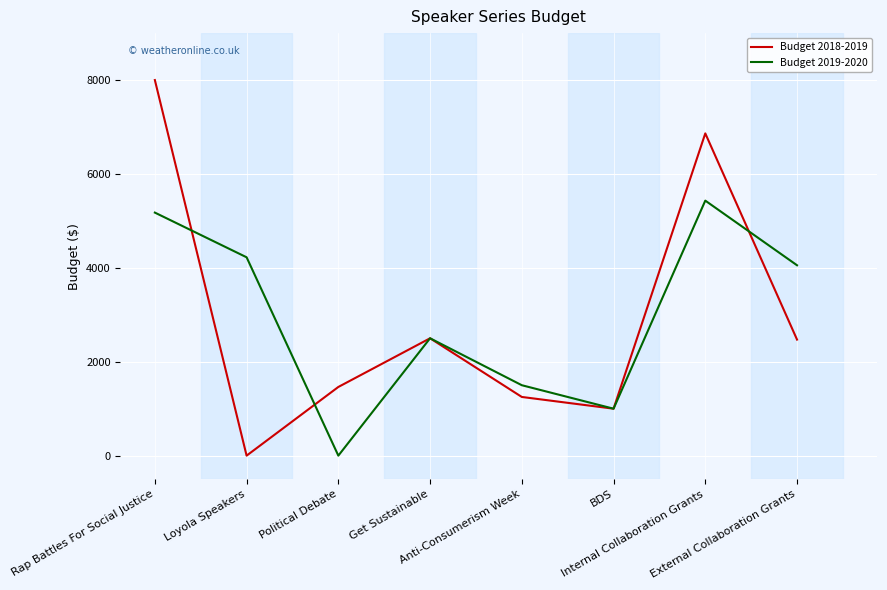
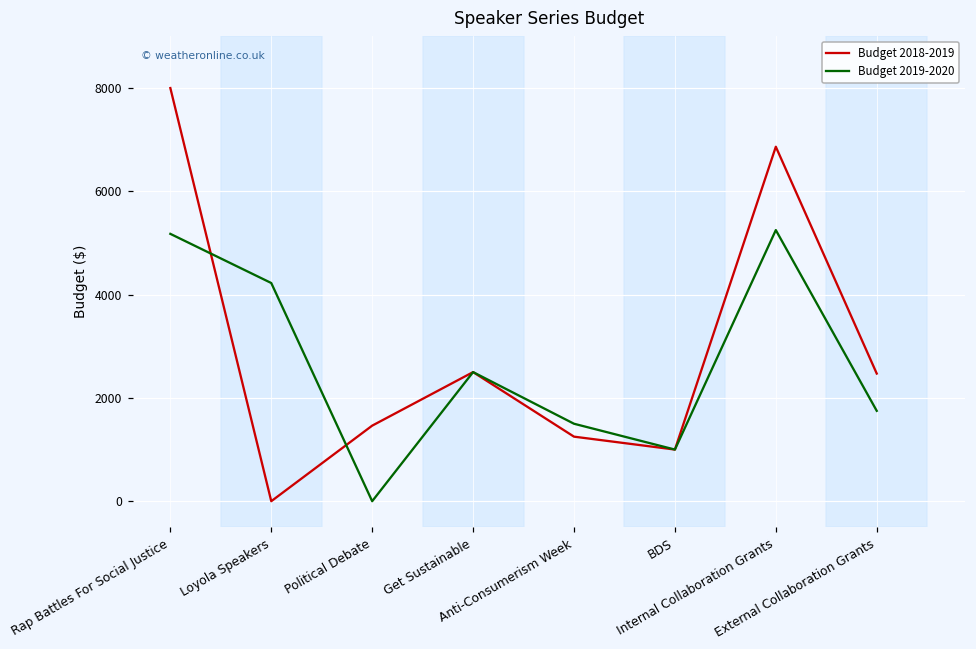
Budget 2019-2020, Internal Collaboration Grants: 5400 -> 5300
Budget 2019-2020, External Collaboration Grants: 4100 -> 1800
